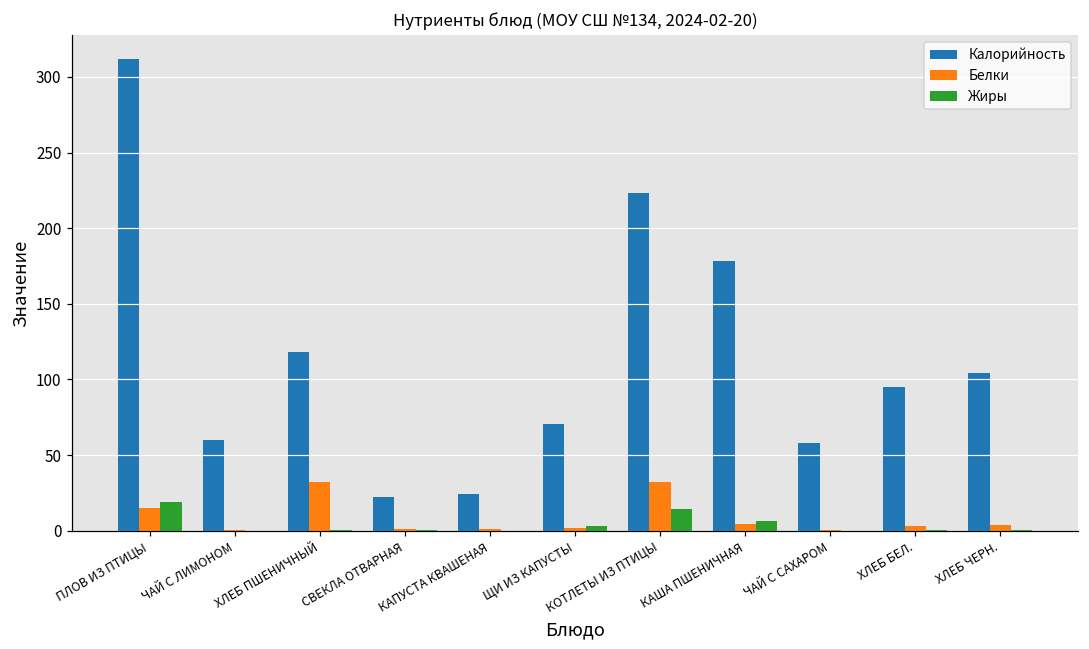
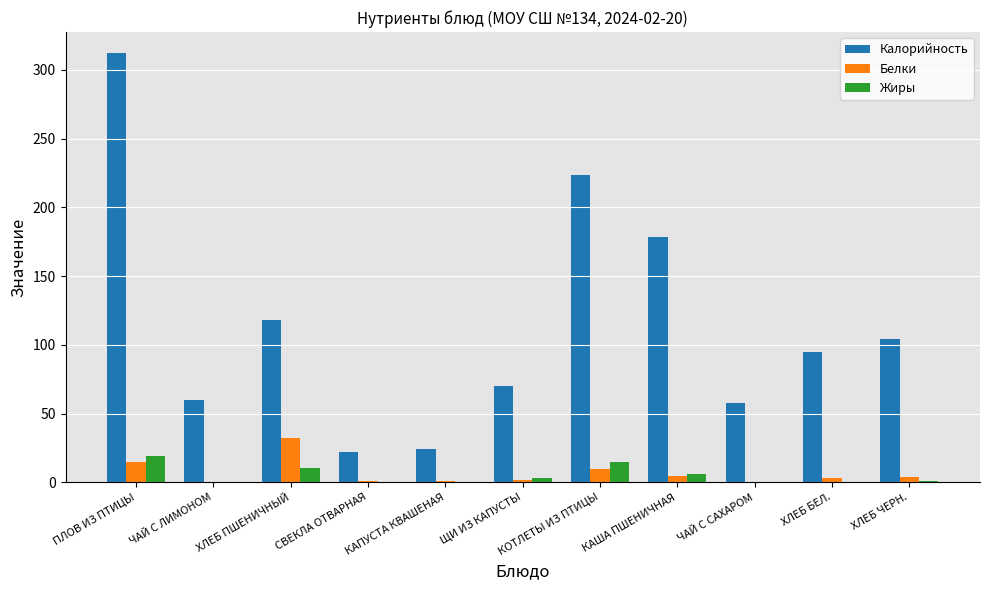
Жиры, ХЛЕБ ПШЕНИЧНЫЙ: 1 -> 11
Белки, КОТЛЕТЫ ИЗ ПТИЦЫ: 32 -> 10
